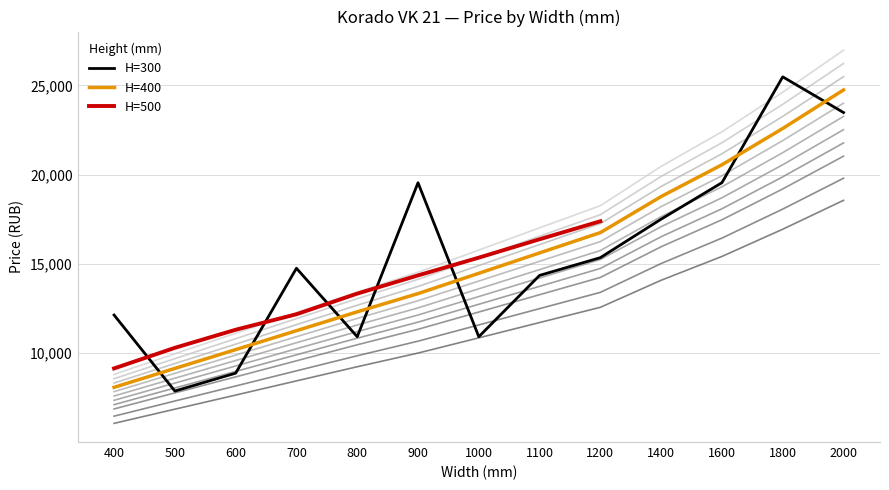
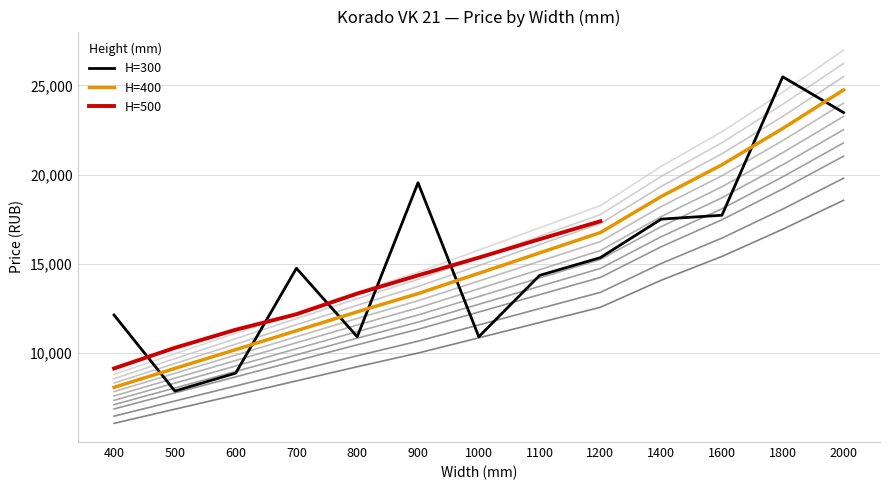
H=300, 1600: 19,500 -> 17,700
